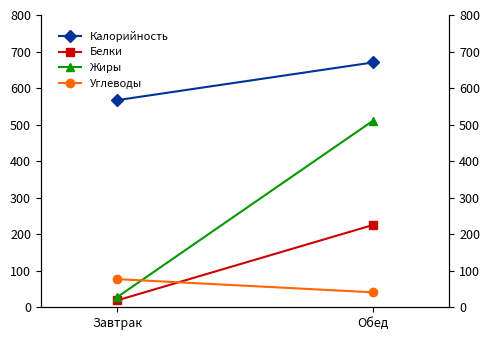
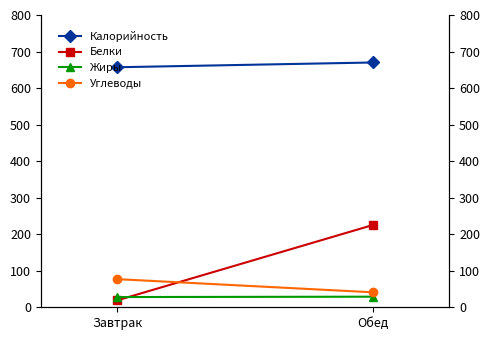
Калорийность, Завтрак: 570 -> 660
Жиры, Обед: 510 -> 30
